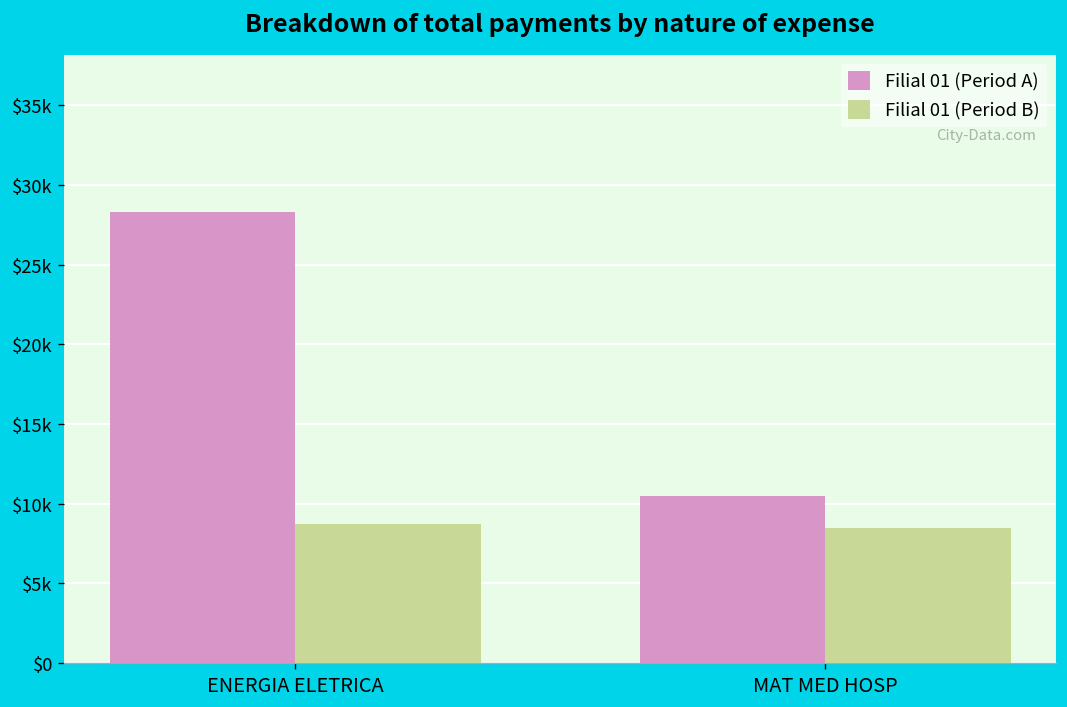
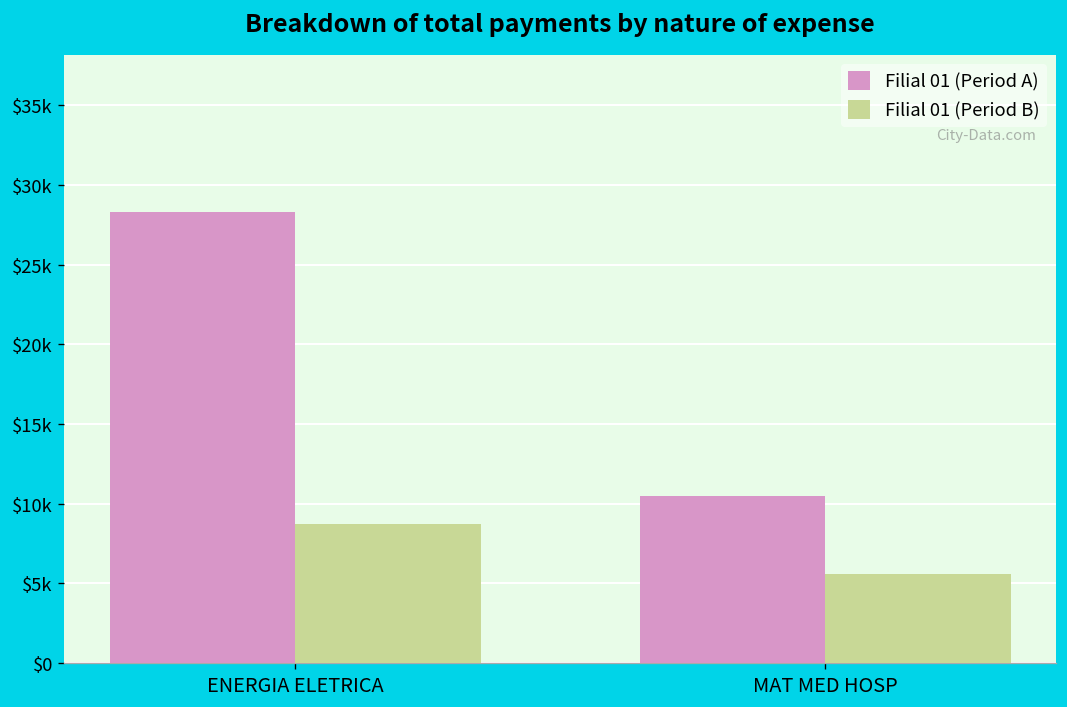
Filial 01 (Period B), MAT MED HOSP: $8500 -> $5600
